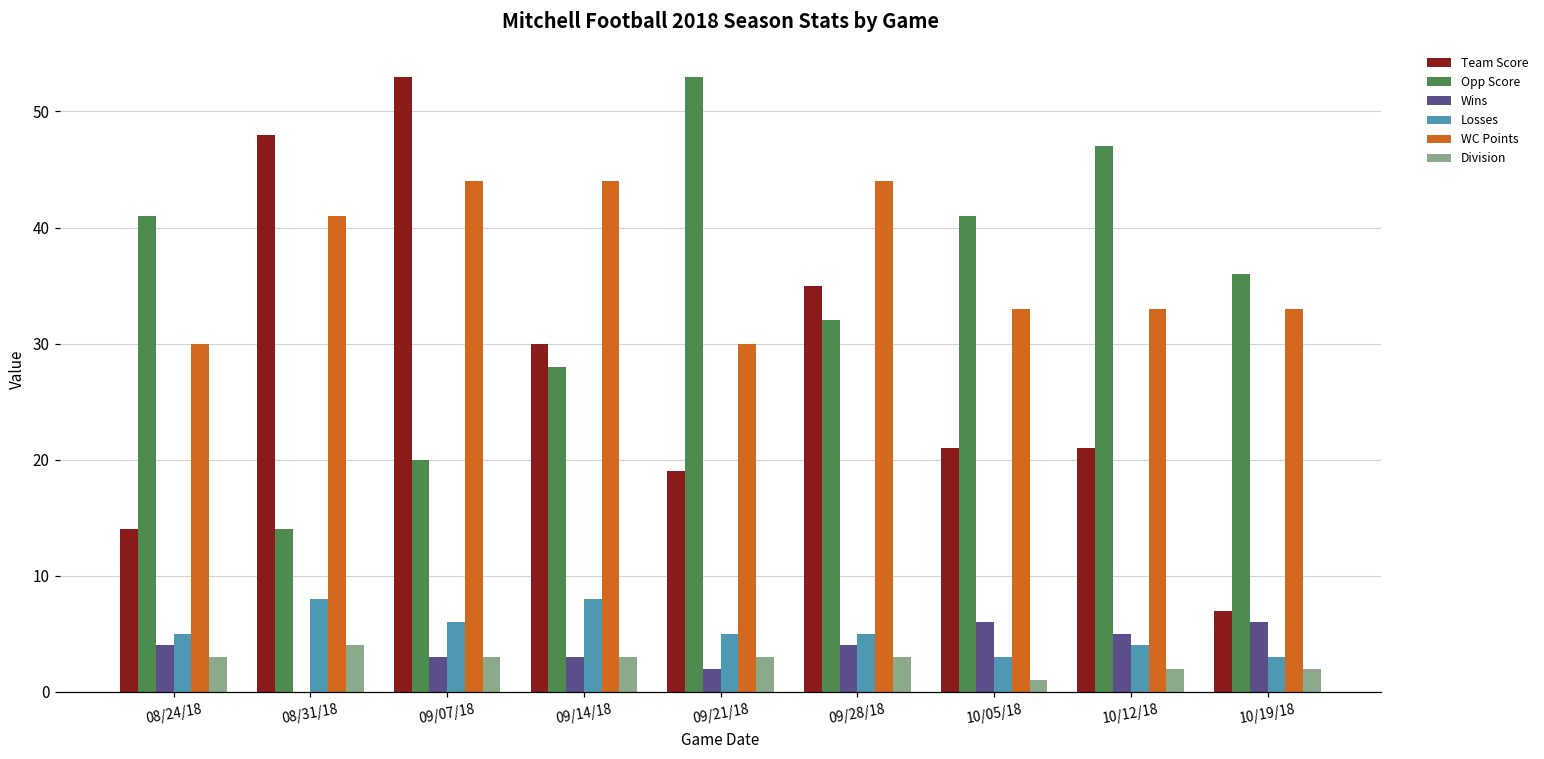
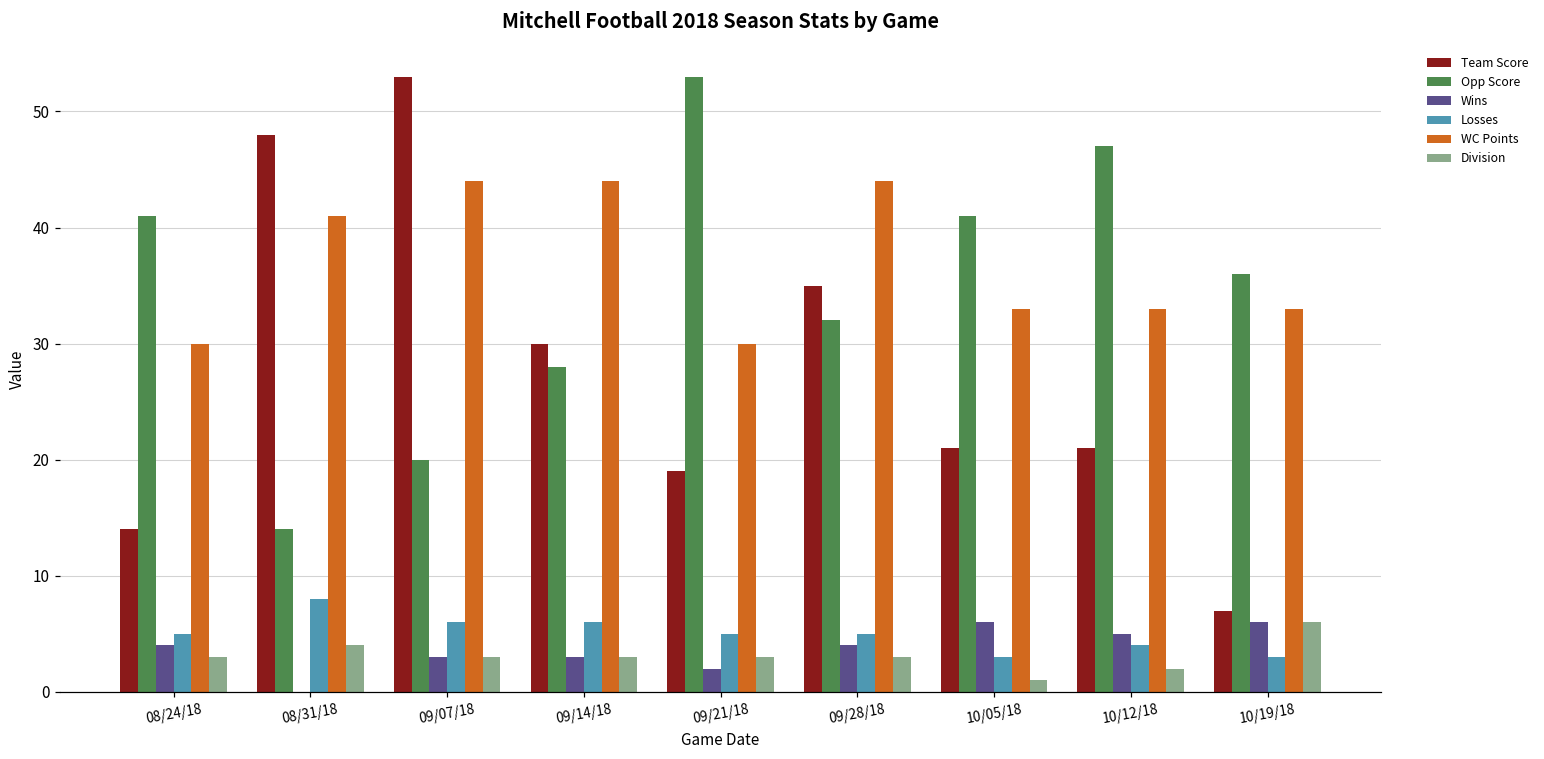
Losses, 09/14/18: 8 -> 6
Division, 10/19/18: 2 -> 6
